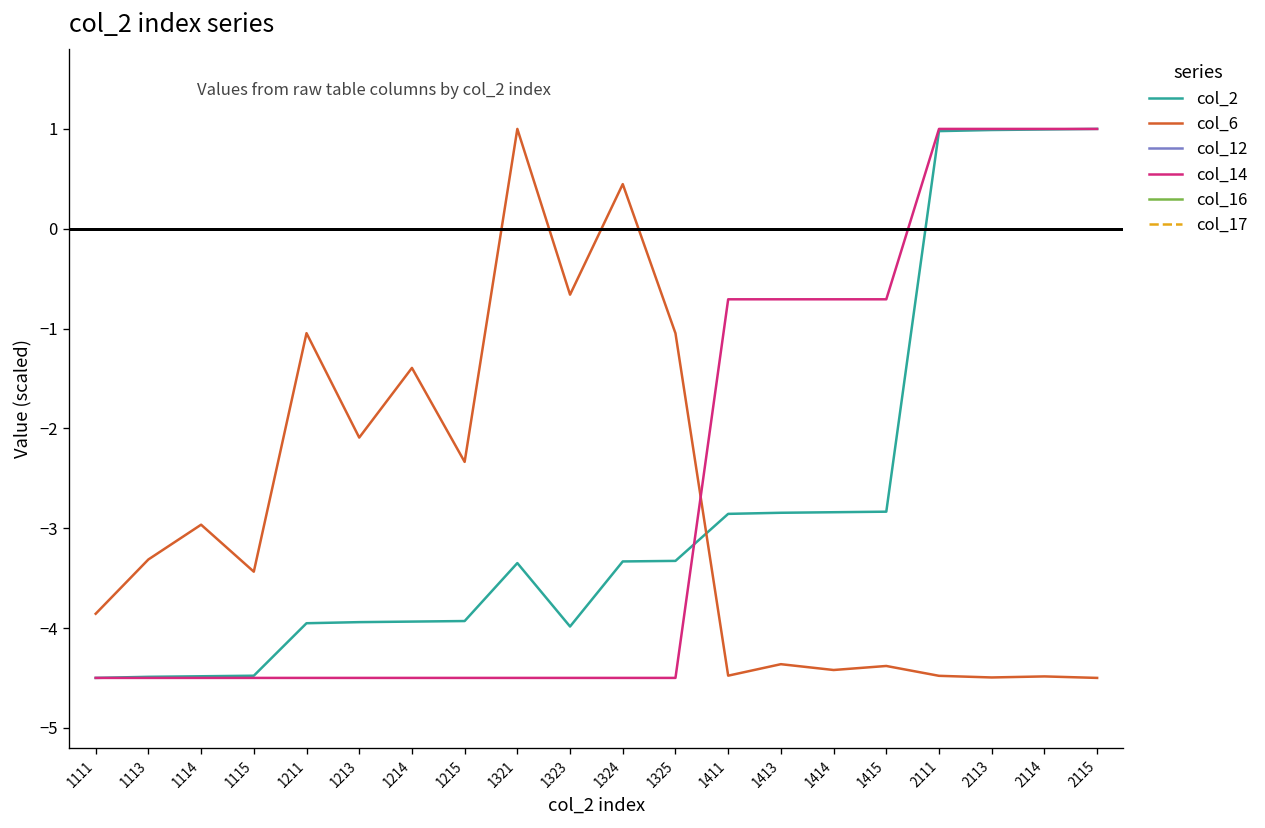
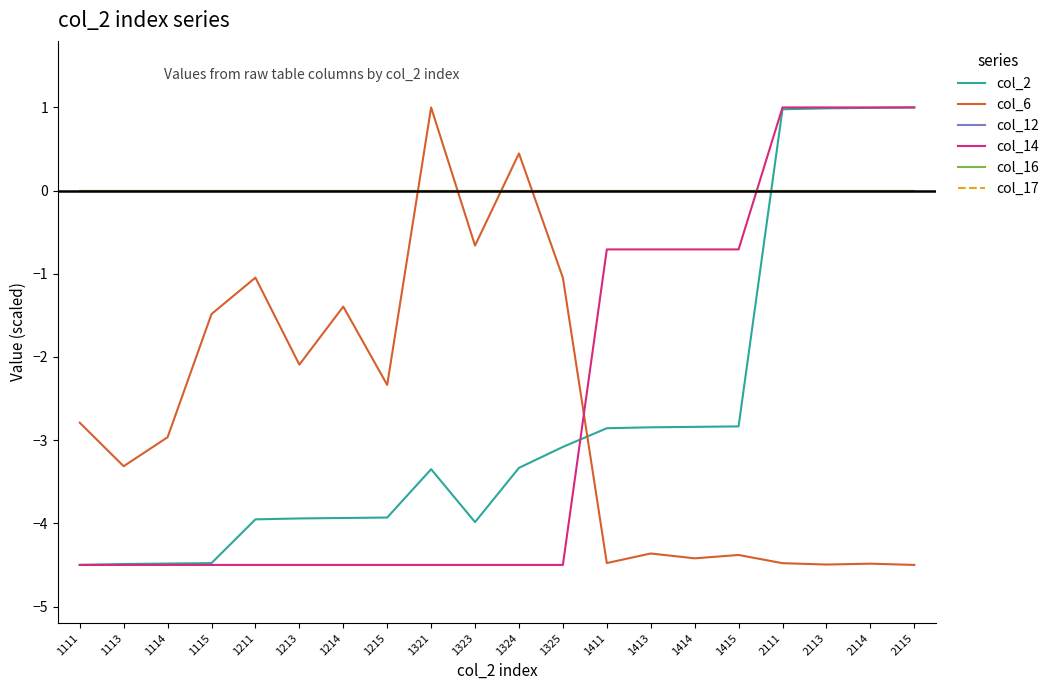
col_6, 1111: -3.9 -> -2.8
col_6, 1115: -3.4 -> -1.5
col_2, 1325: -3.3 -> -3.1
